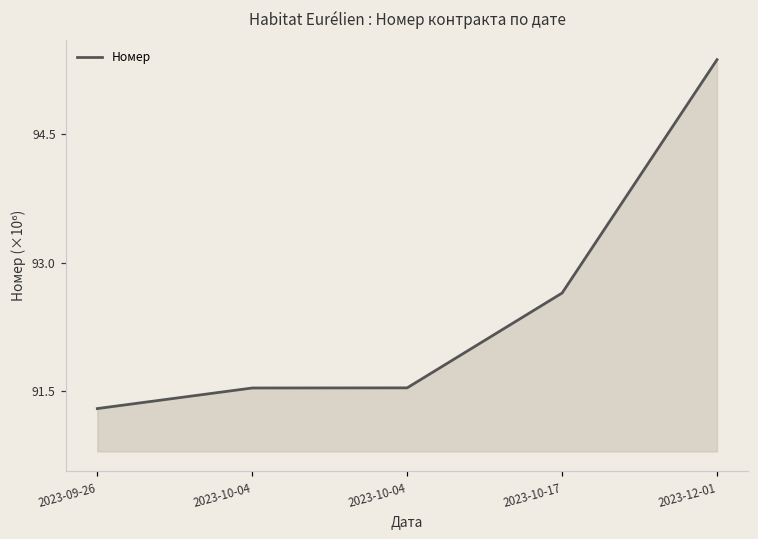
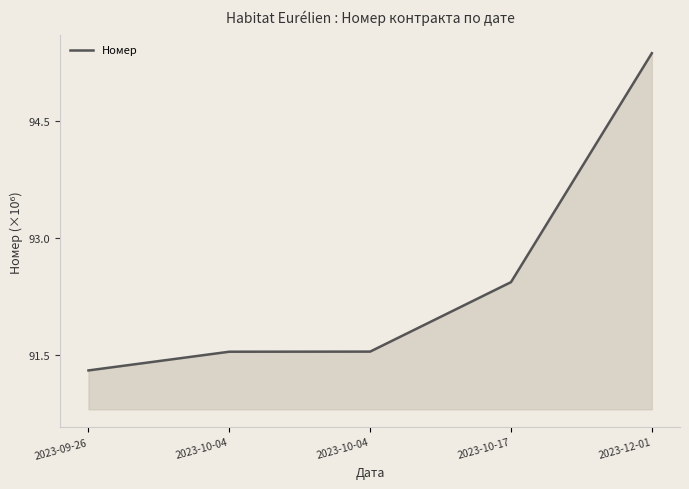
2023-10-17: 92.6 -> 92.4
